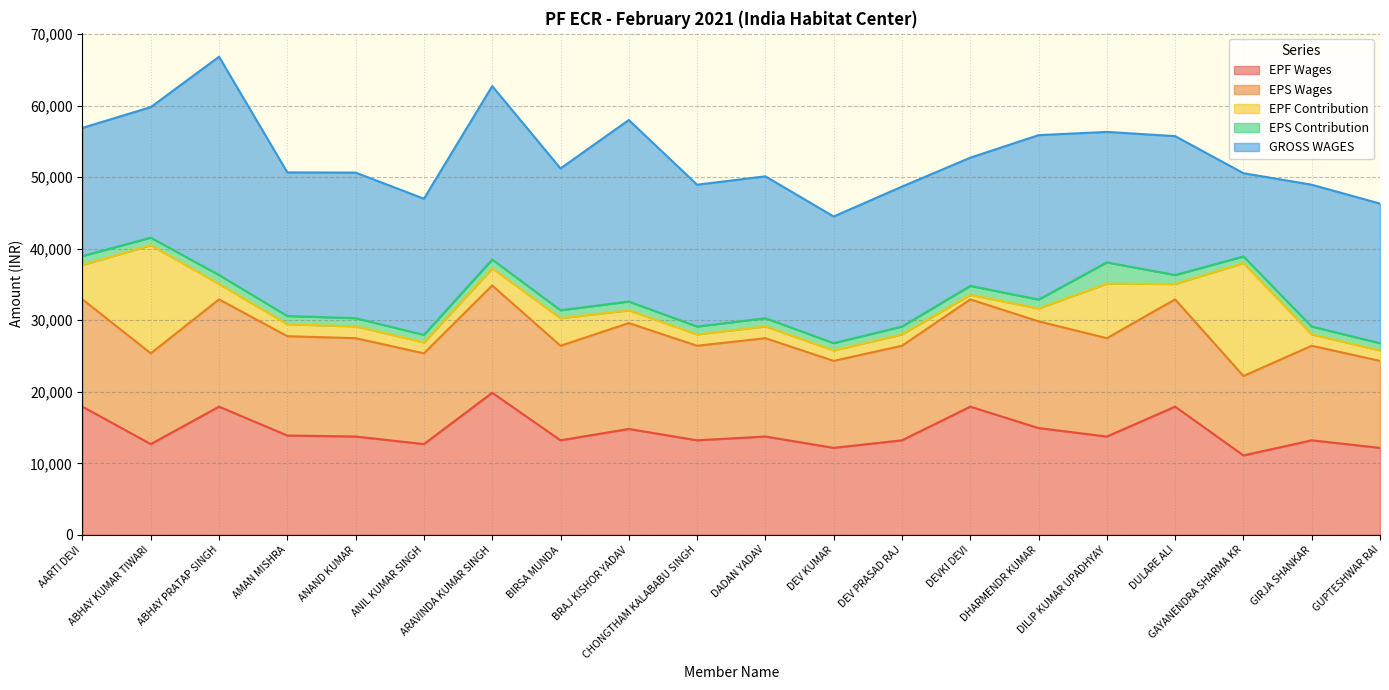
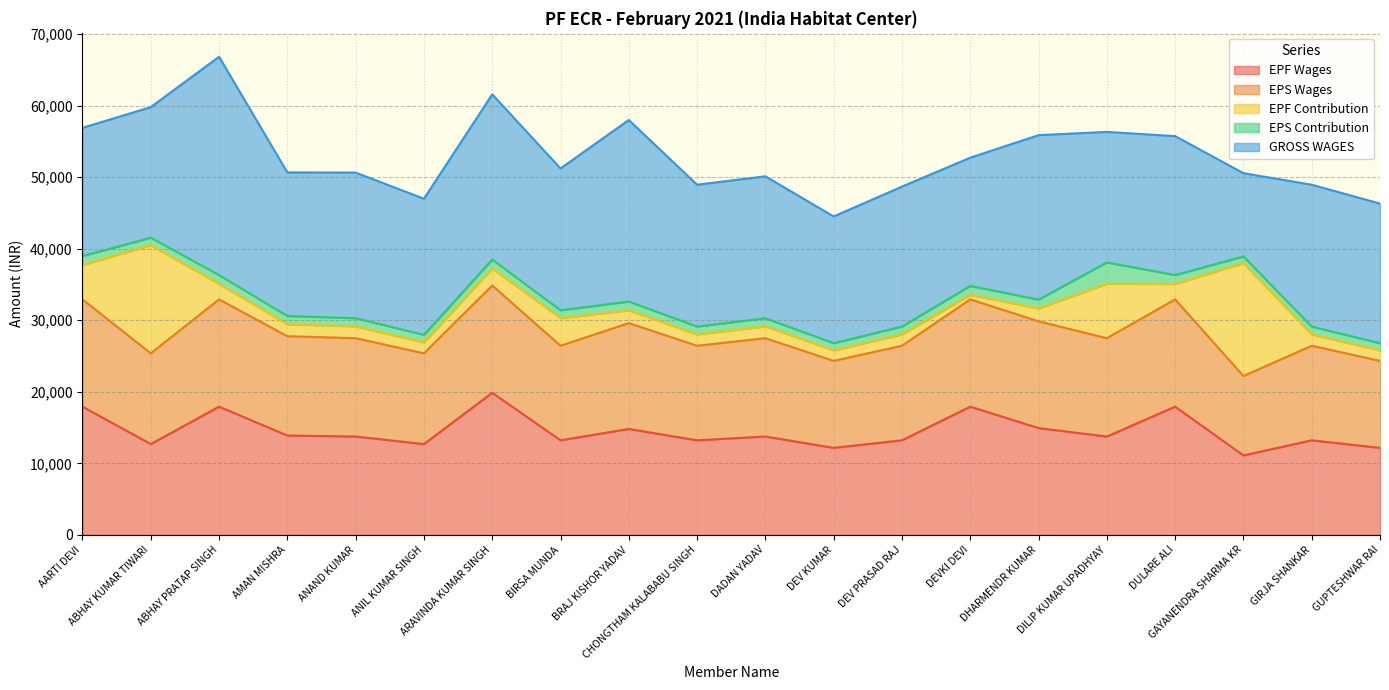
GROSS WAGES, ARAVINDA KUMAR SINGH: 24,000 -> 23,000
